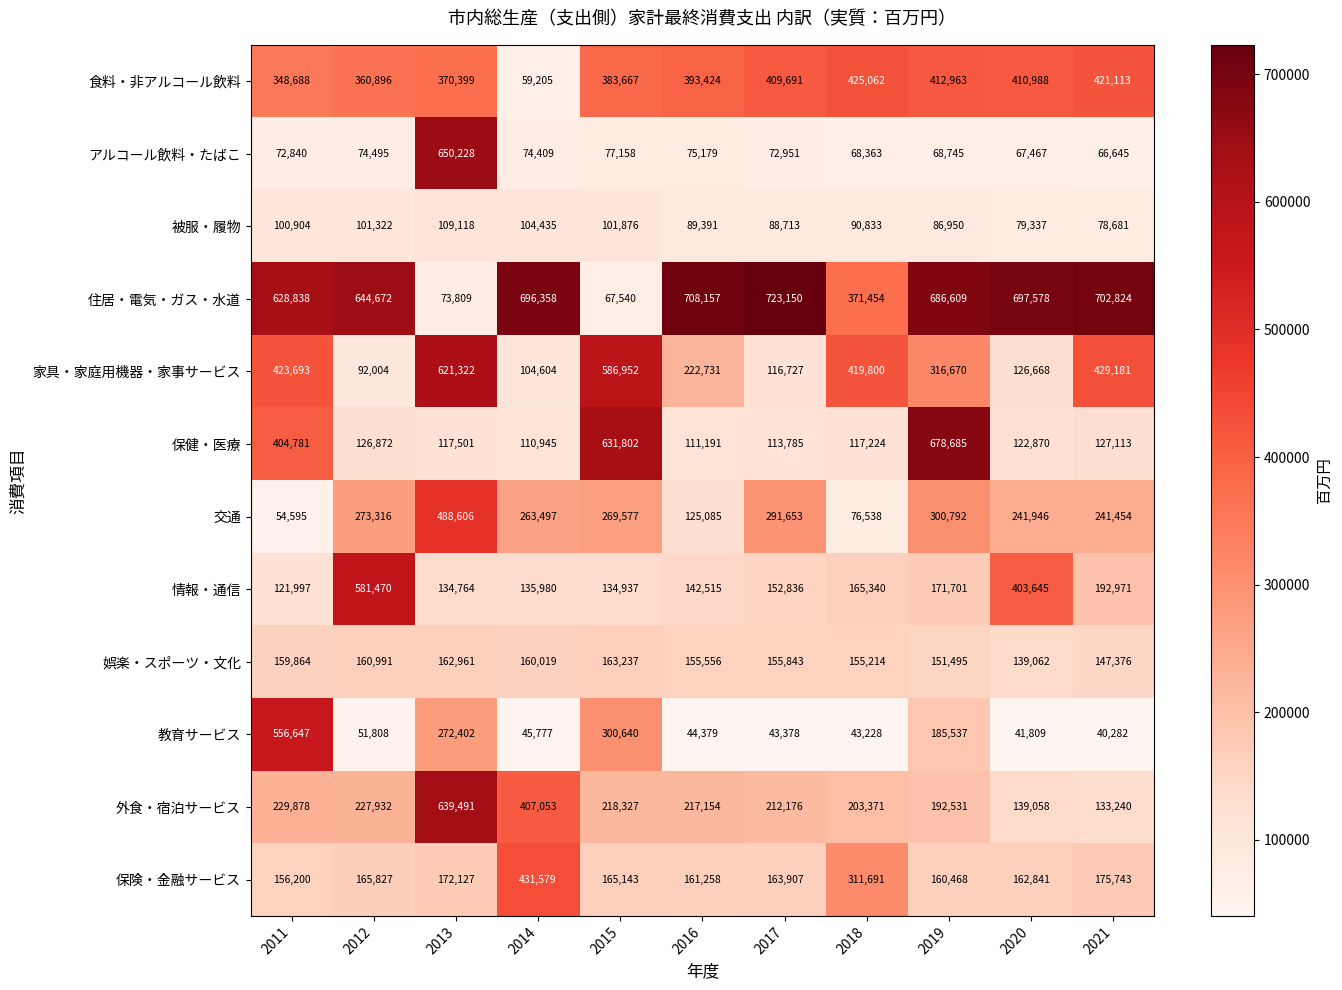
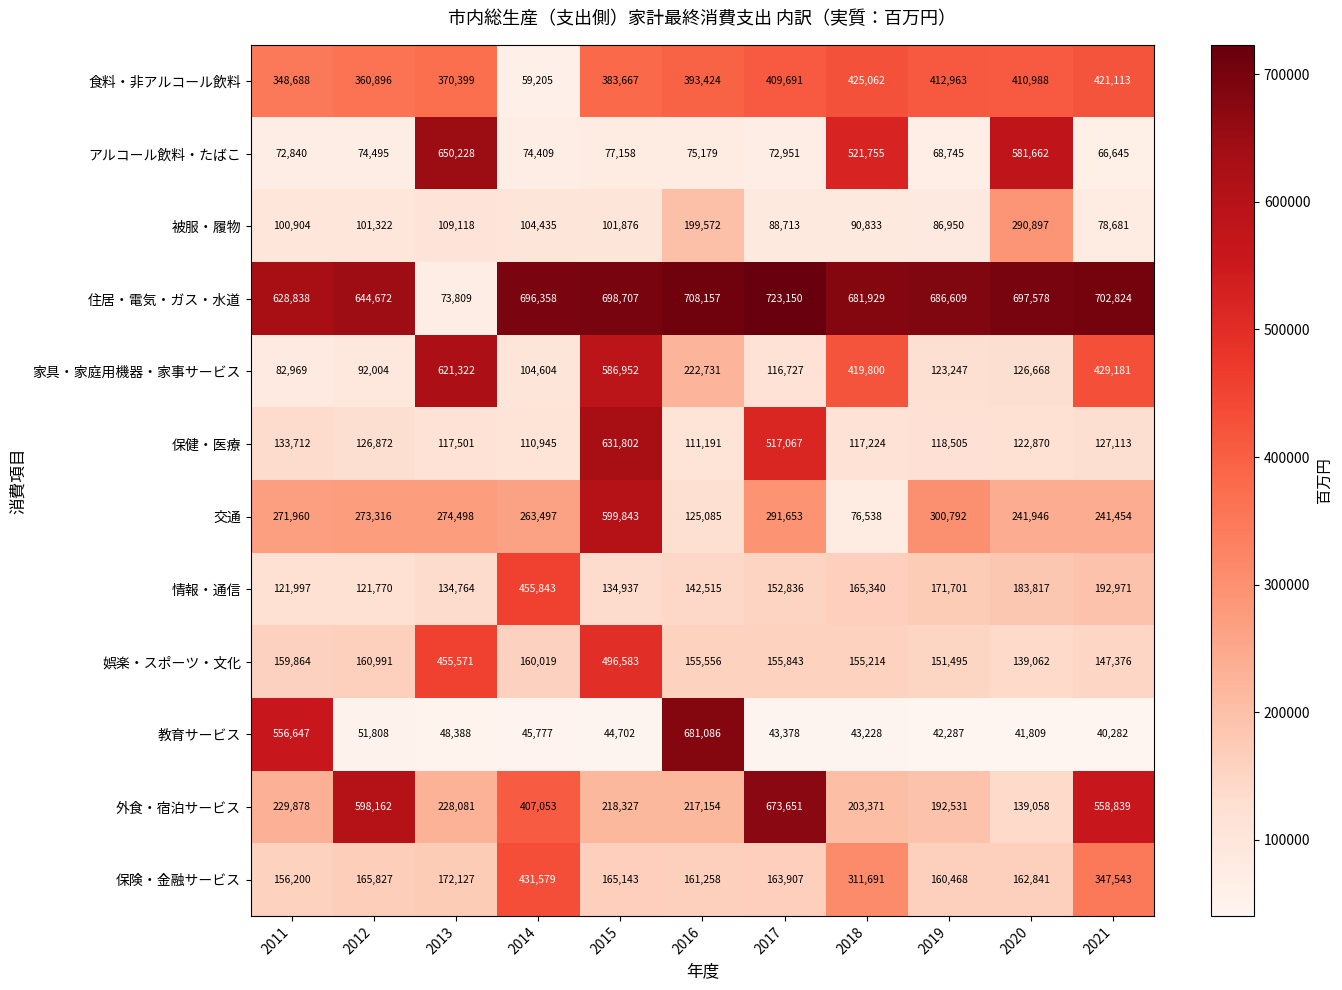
アルコール飲料・たばこ, 2018: 68,363 -> 521,755
アルコール飲料・たばこ, 2020: 67,467 -> 581,662
被服・履物, 2016: 89,391 -> 199,572
被服・履物, 2020: 79,337 -> 290,897
住居・電気・ガス・水道, 2015: 67,540 -> 698,707
住居・電気・ガス・水道, 2018: 371,454 -> 681,929
家具・家庭用機器・家事サービス, 2011: 423,693 -> 82,969
家具・家庭用機器・家事サービス, 2019: 316,670 -> 123,247
保健・医療, 2011: 404,781 -> 133,712
保健・医療, 2017: 113,785 -> 517,067
保健・医療, 2019: 678,685 -> 118,505
交通, 2011: 54,595 -> 271,960
交通, 2013: 488,606 -> 274,498
交通, 2015: 269,577 -> 599,843
情報・通信, 2012: 581,470 -> 121,770
情報・通信, 2014: 135,980 -> 455,843
情報・通信, 2020: 403,645 -> 183,817
娯楽・スポーツ・文化, 2013: 162,961 -> 455,571
娯楽・スポーツ・文化, 2015: 163,237 -> 496,583
教育サービス, 2013: 272,402 -> 48,388
教育サービス, 2015: 300,640 -> 44,702
教育サービス, 2016: 44,379 -> 681,086
教育サービス, 2019: 185,537 -> 42,287
外食・宿泊サービス, 2012: 227,932 -> 598,162
外食・宿泊サービス, 2013: 639,491 -> 228,081
外食・宿泊サービス, 2017: 212,176 -> 673,651
外食・宿泊サービス, 2021: 133,240 -> 558,839
保険・金融サービス, 2021: 175,743 -> 347,543
